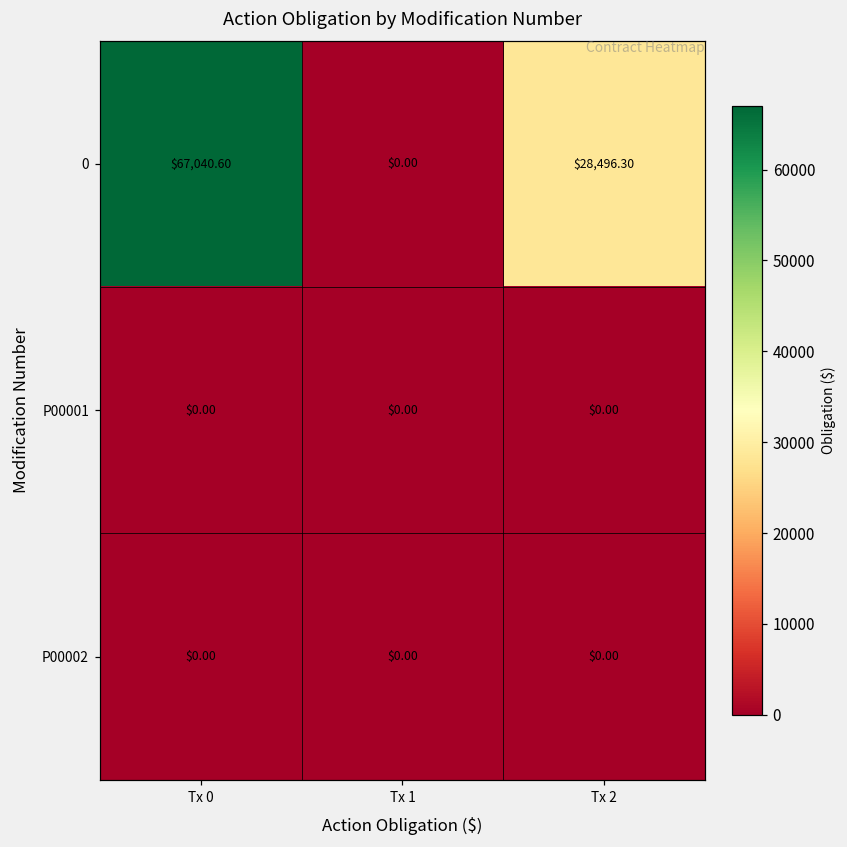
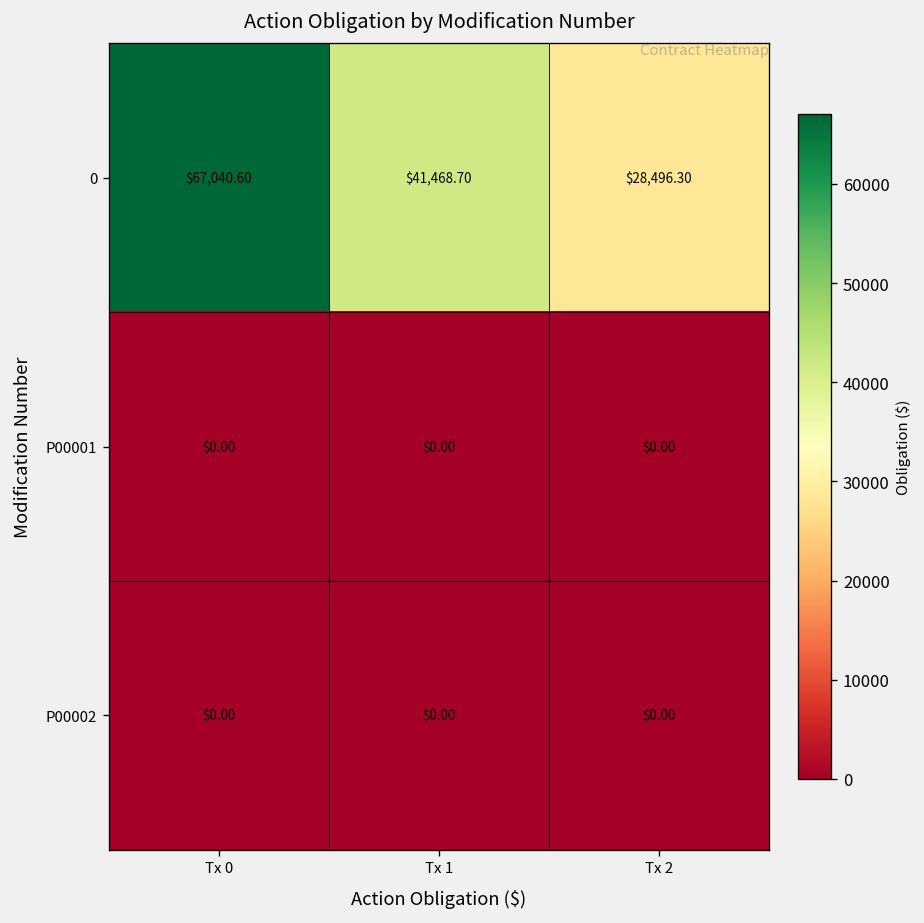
0, Tx 1: $0.00 -> $41,468.70
